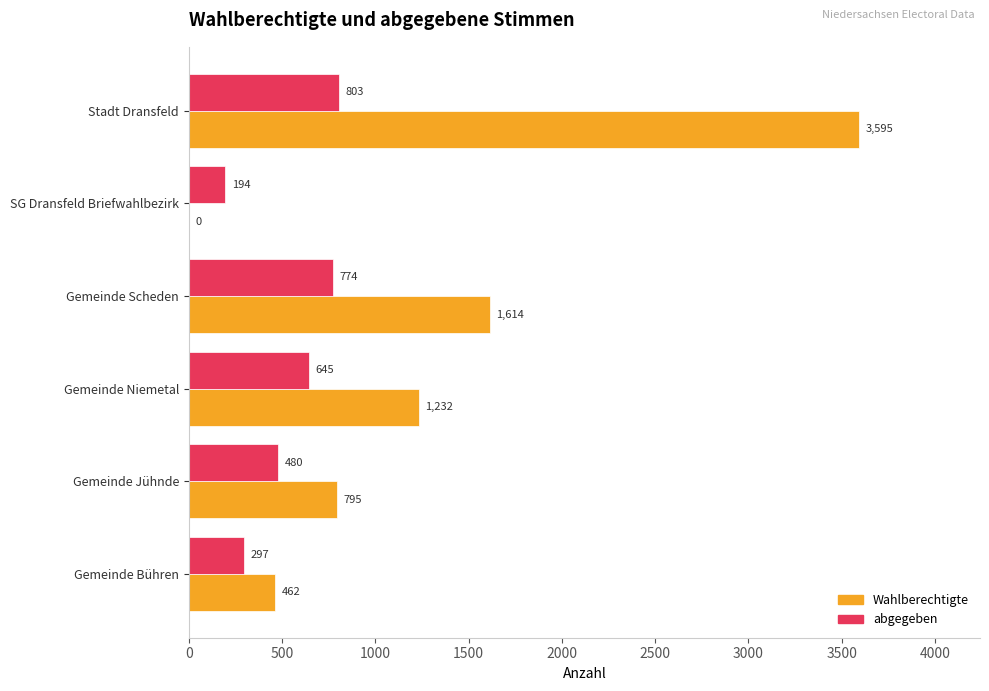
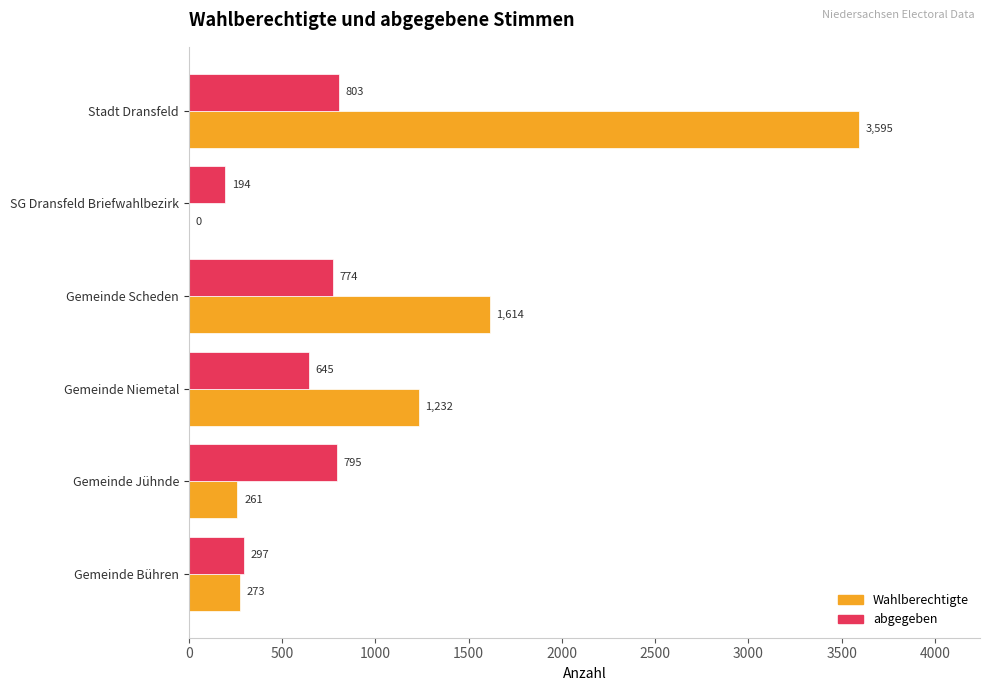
abgegeben, Gemeinde Jühnde: 480 -> 795
Wahlberechtigte, Gemeinde Jühnde: 795 -> 261
Wahlberechtigte, Gemeinde Bühren: 462 -> 273
